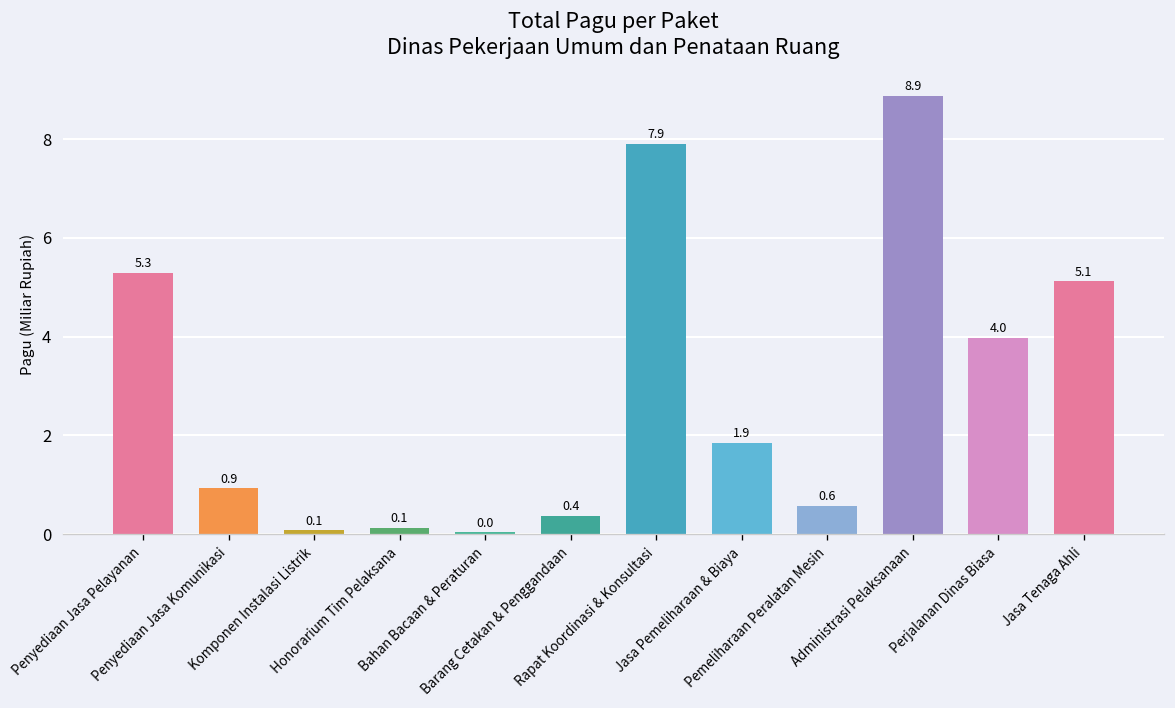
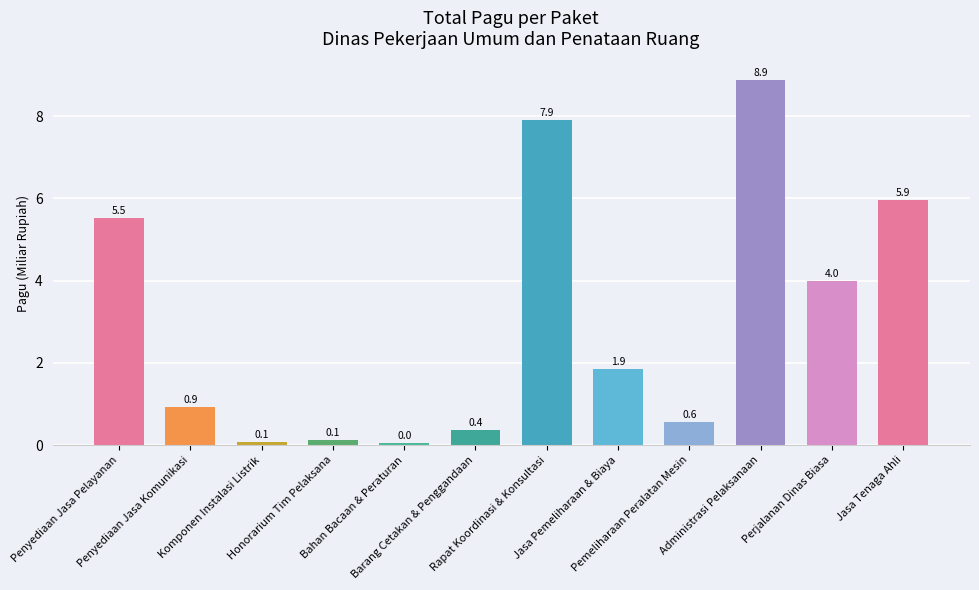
Penyediaan Jasa Pelayanan: 5.3 -> 5.5
Jasa Tenaga Ahli: 5.1 -> 5.9
